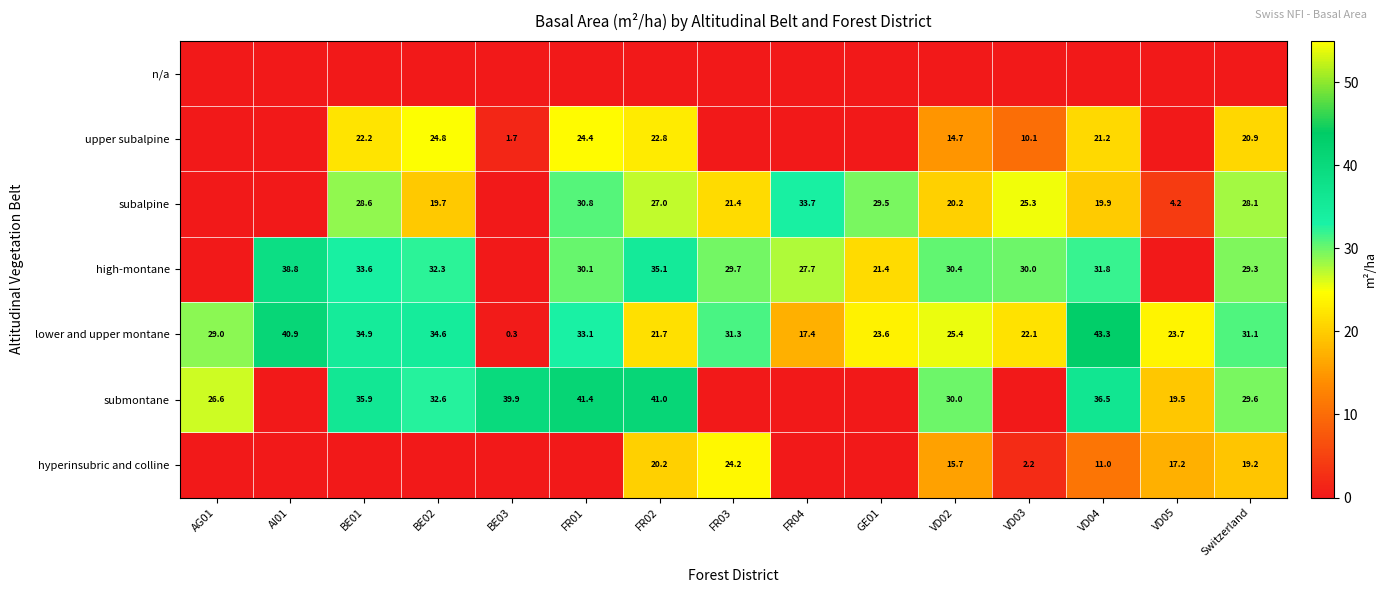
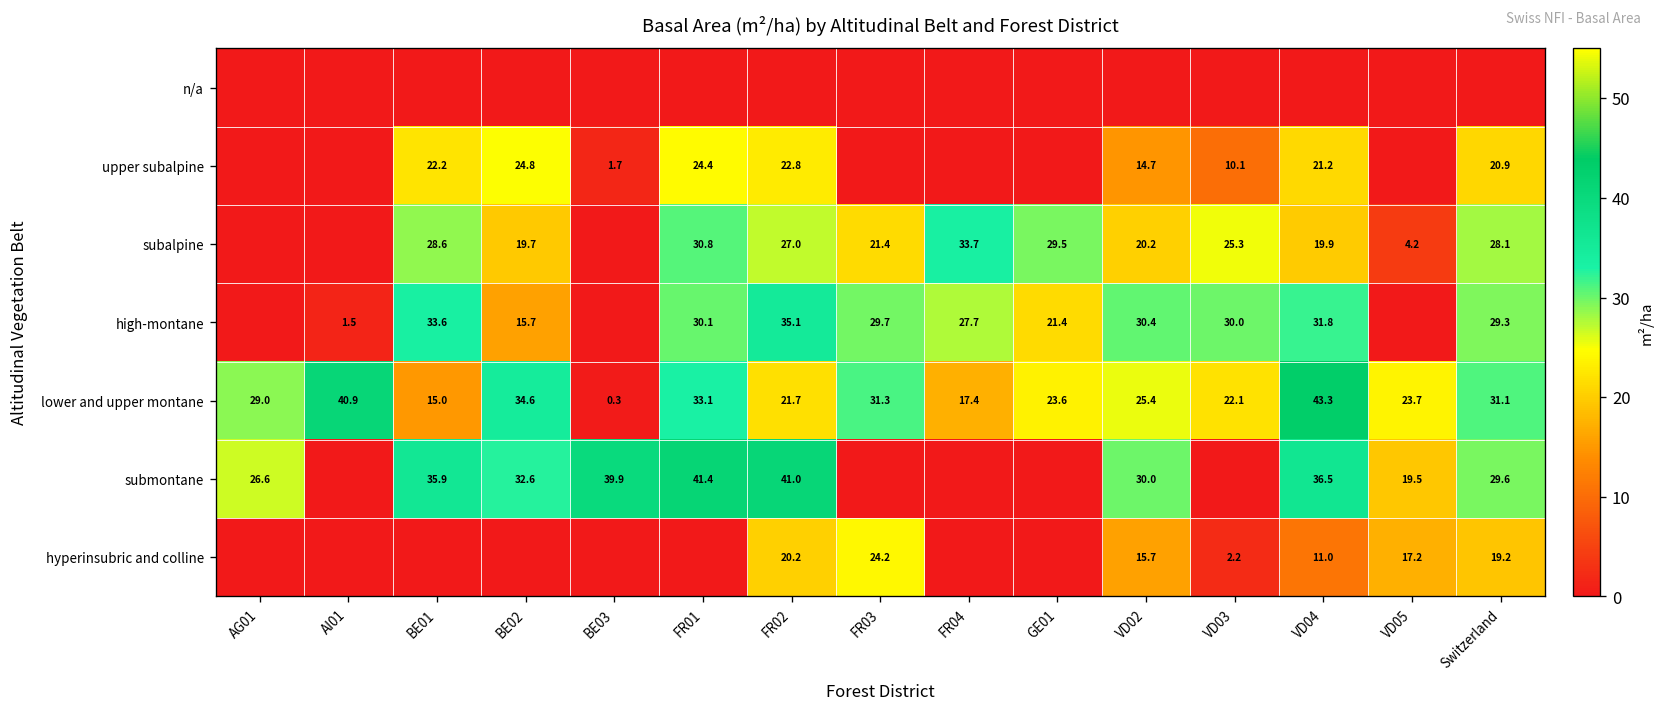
high-montane, AI01: 38.8 -> 1.5
high-montane, BE02: 32.3 -> 15.7
lower and upper montane, BE01: 34.9 -> 15.0
